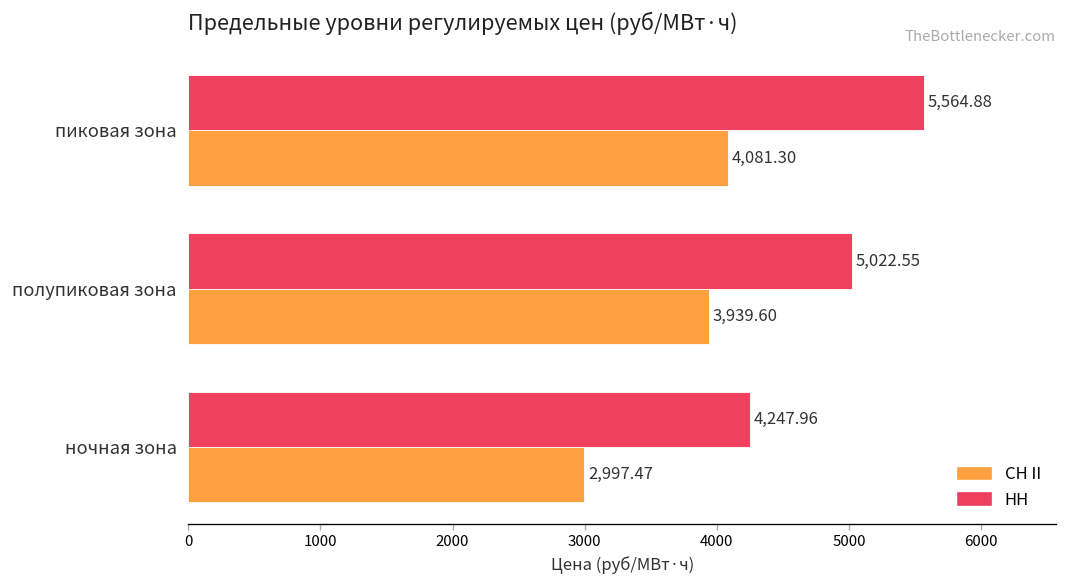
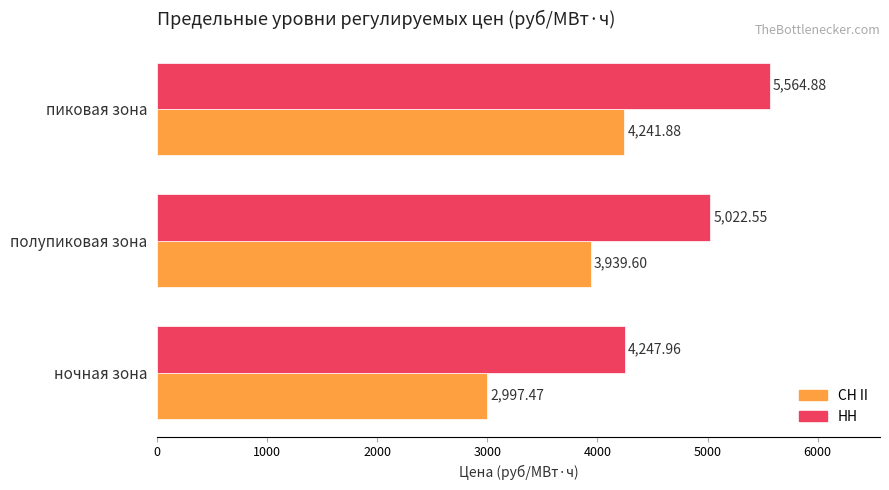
СН II, пиковая зона: 4,081.30 -> 4,241.88
